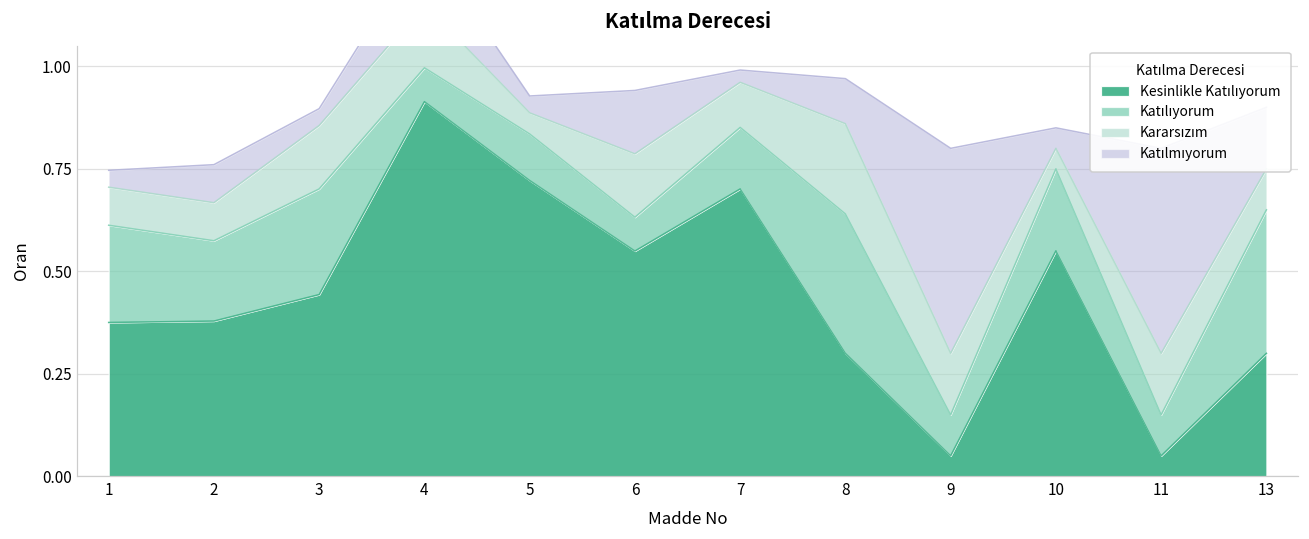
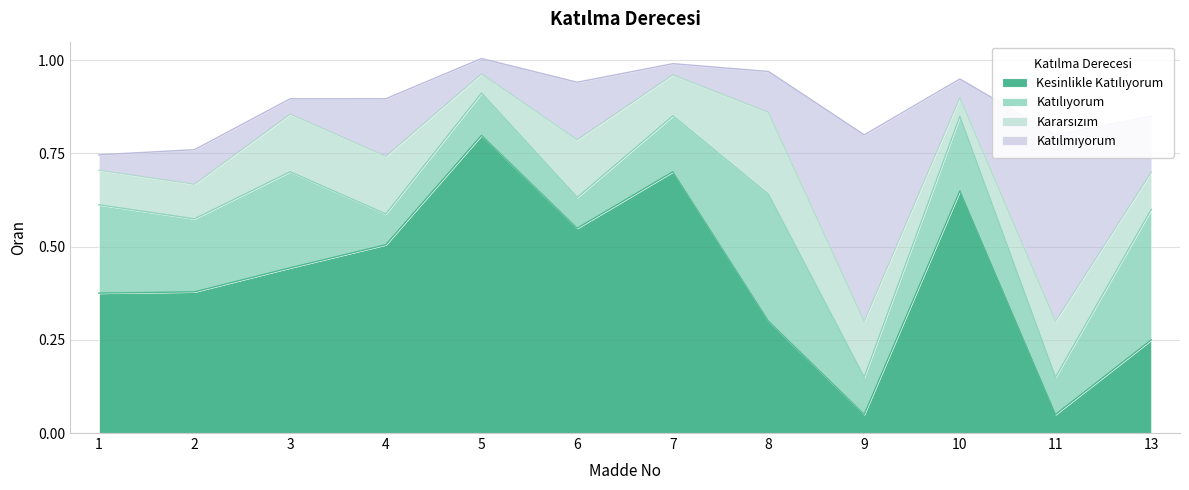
Kesinlikle Katılıyorum, 4: 0.91 -> 0.51
Kesinlikle Katılıyorum, 5: 0.72 -> 0.80
Kesinlikle Katılıyorum, 10: 0.55 -> 0.65
Kesinlikle Katılıyorum, 13: 0.30 -> 0.25
